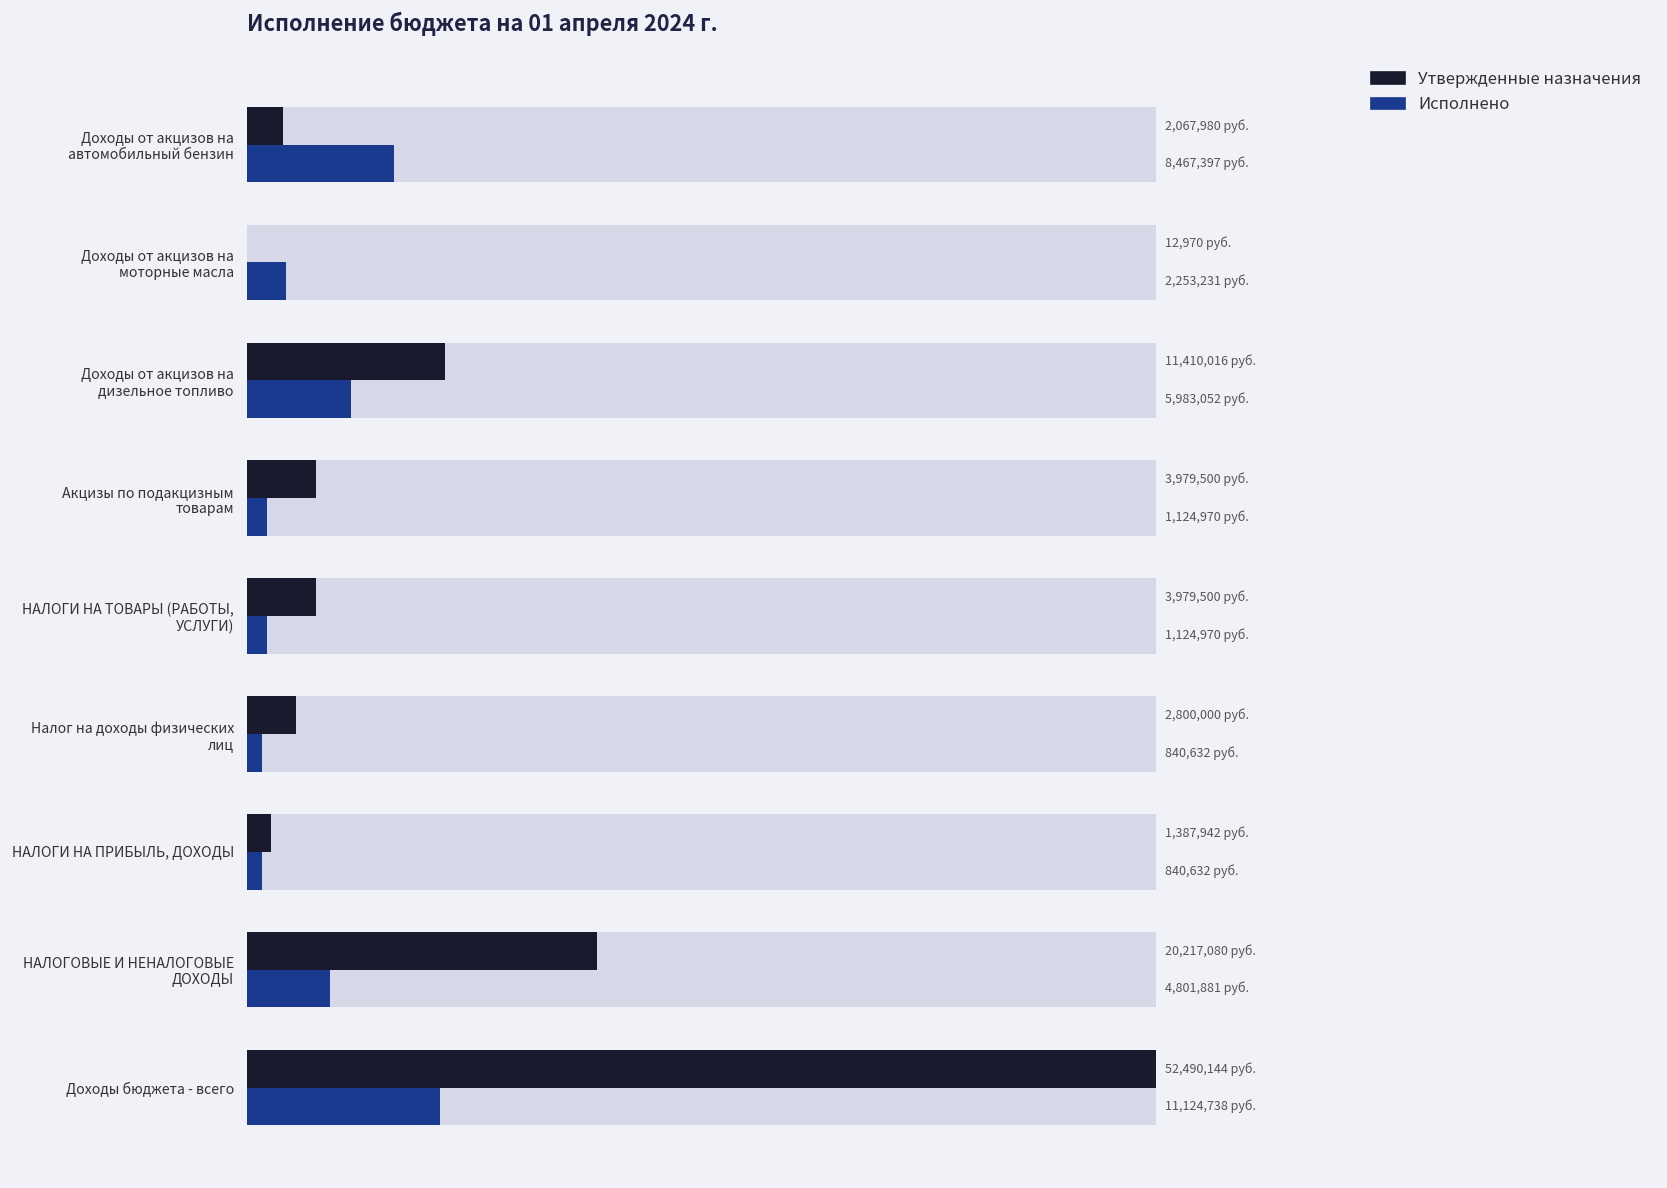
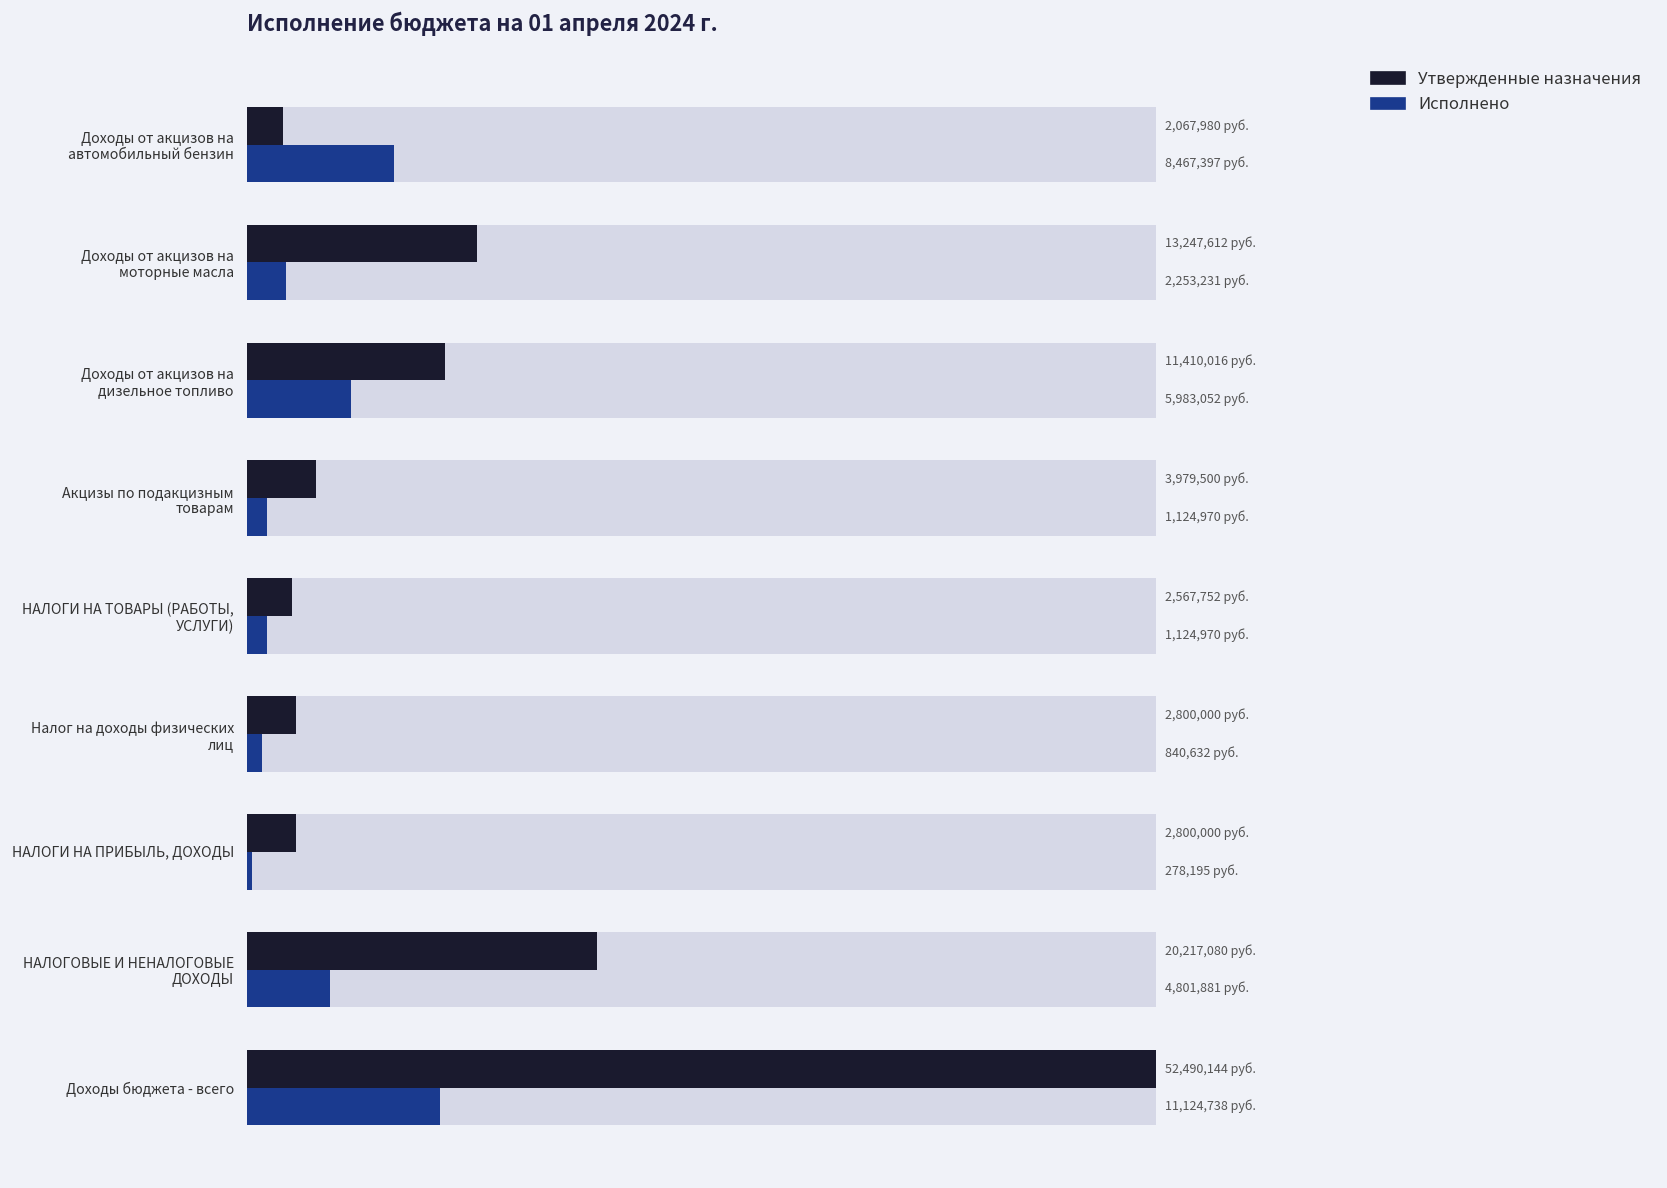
Утвержденные назначения, Доходы от акцизов на моторные масла: 12,970 -> 13,247,612
Утвержденные назначения, НАЛОГИ НА ТОВАРЫ (РАБОТЫ, УСЛУГИ): 3,979,500 -> 2,567,752
Утвержденные назначения, НАЛОГИ НА ПРИБЫЛЬ, ДОХОДЫ: 1,387,942 -> 2,800,000
Исполнено, НАЛОГИ НА ПРИБЫЛЬ, ДОХОДЫ: 840,632 -> 278,195
